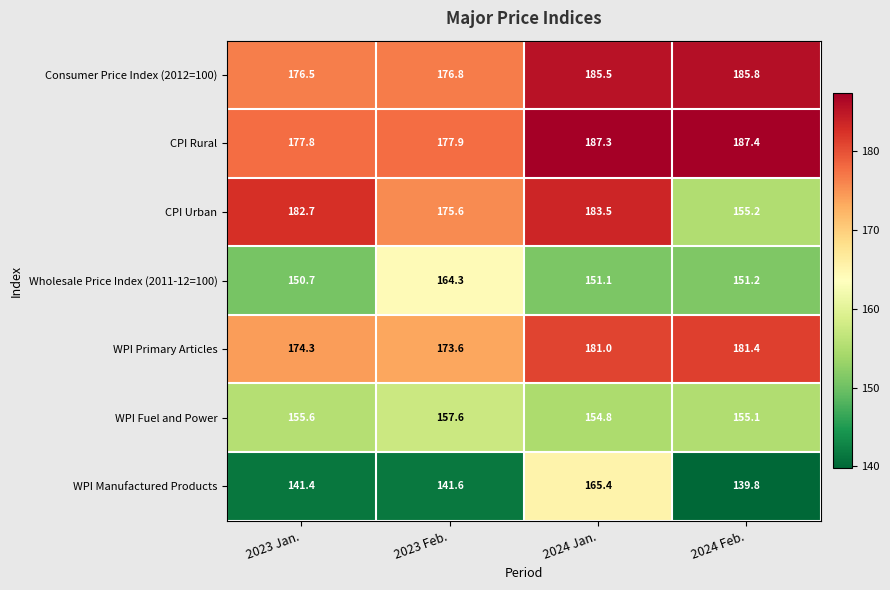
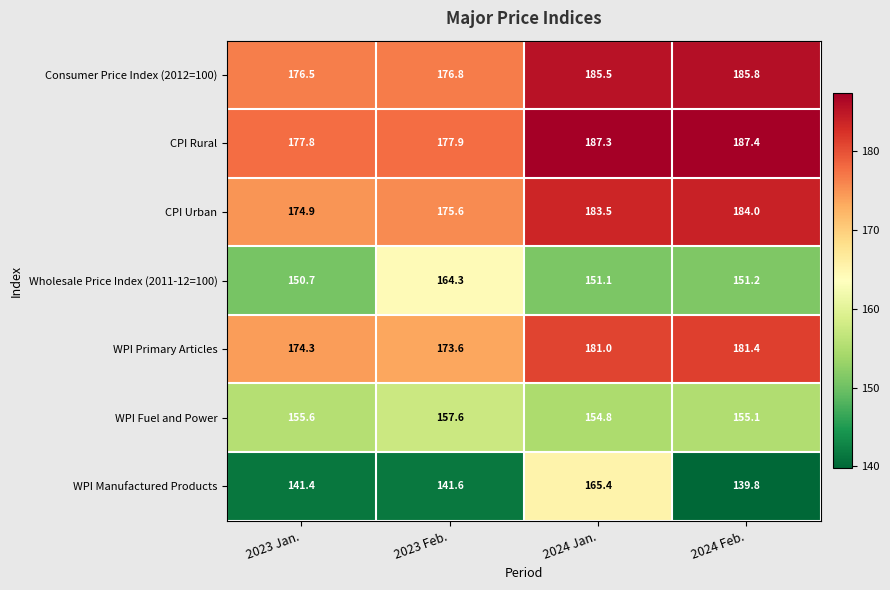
CPI Urban, 2023 Jan.: 182.7 -> 174.9
CPI Urban, 2024 Feb.: 155.2 -> 184.0
